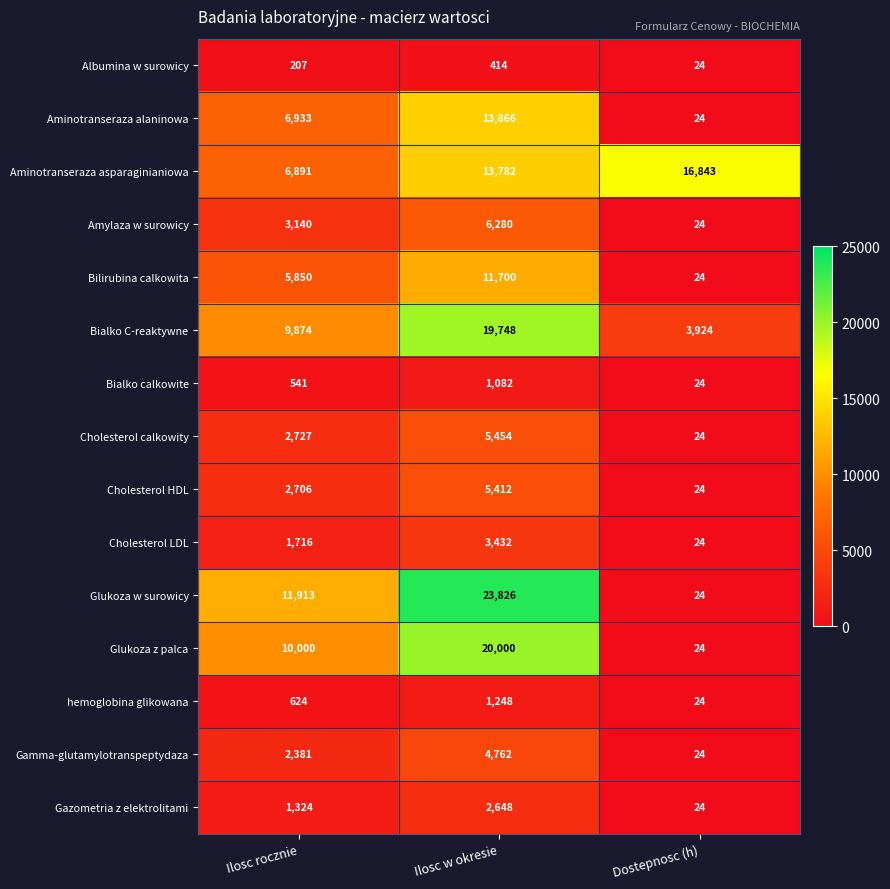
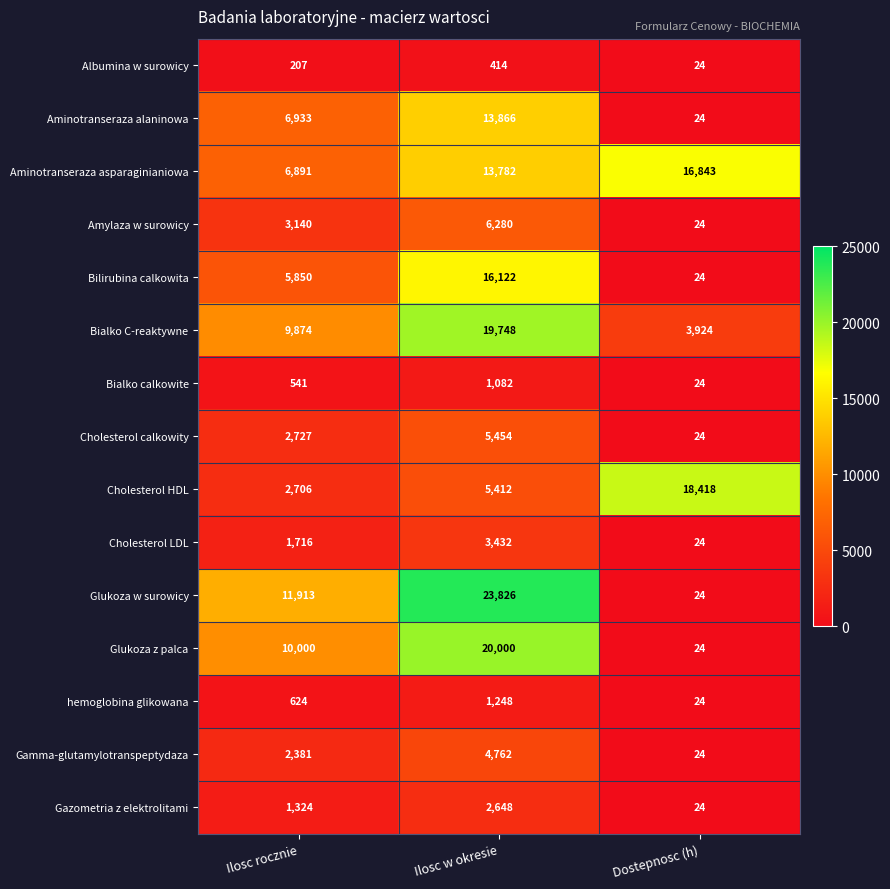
Bilirubina calkowita, Ilosc w okresie: 11,700 -> 16,122
Cholesterol HDL, Dostepnosc (h): 24 -> 18,418
